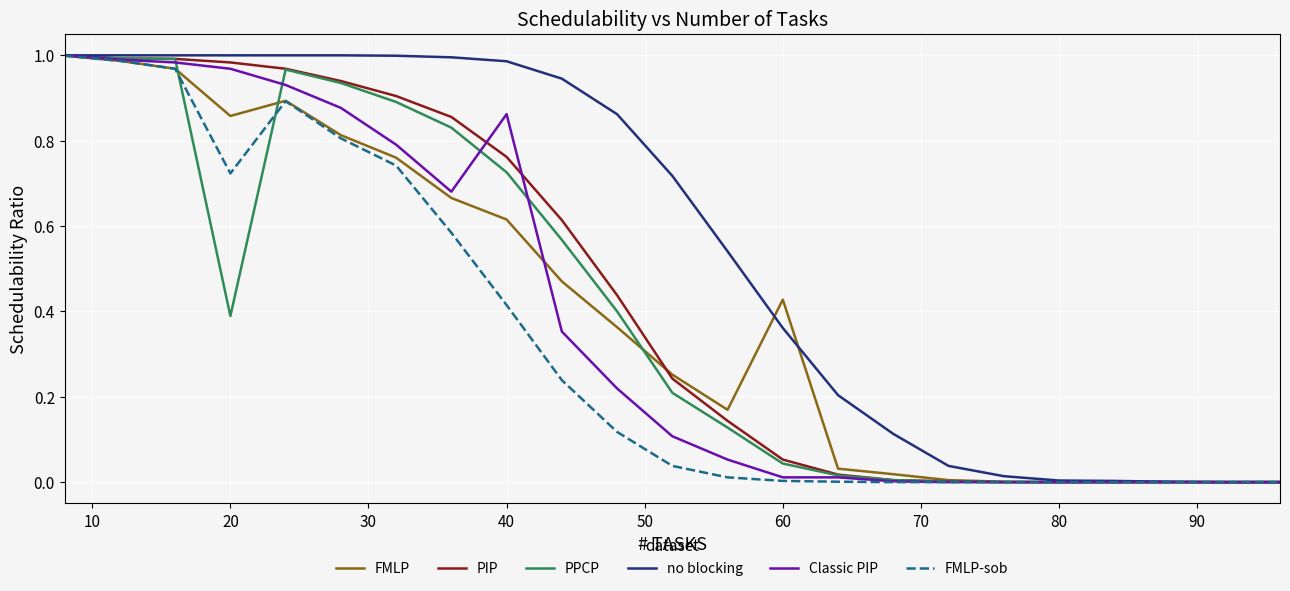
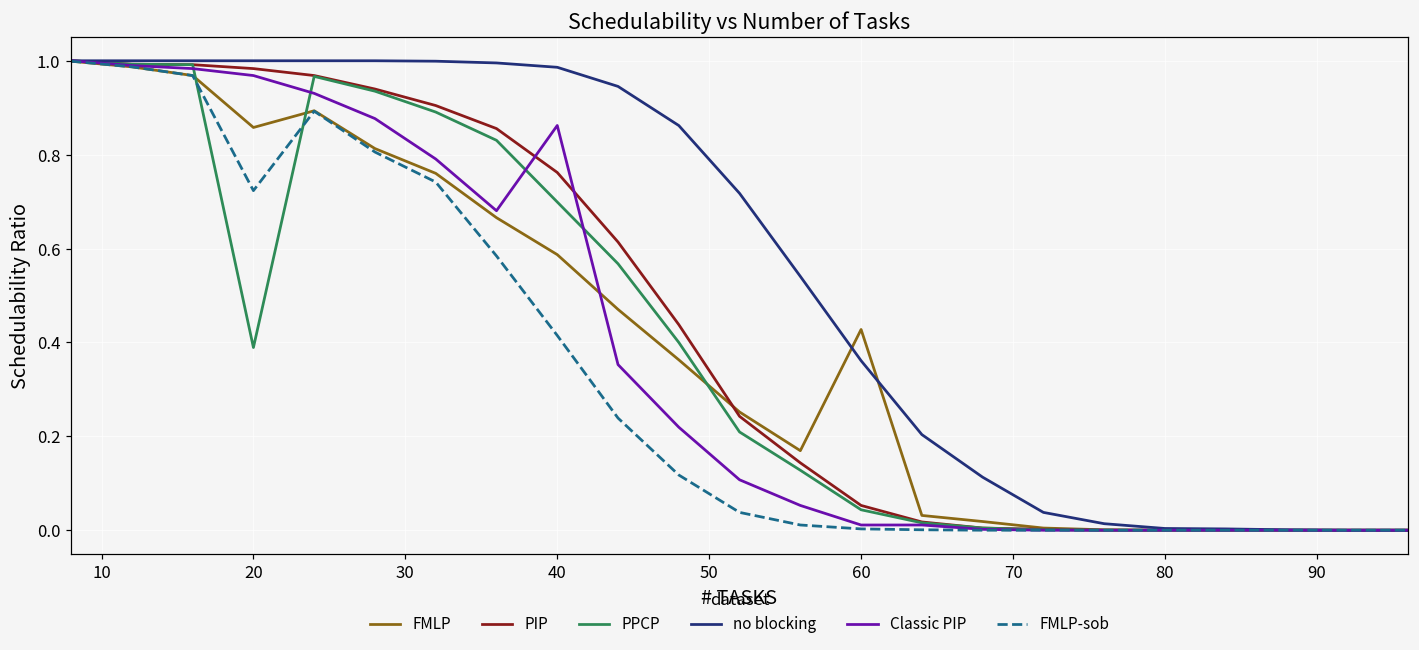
FMLP, 40: 0.62 -> 0.59
PPCP, 40: 0.73 -> 0.70
